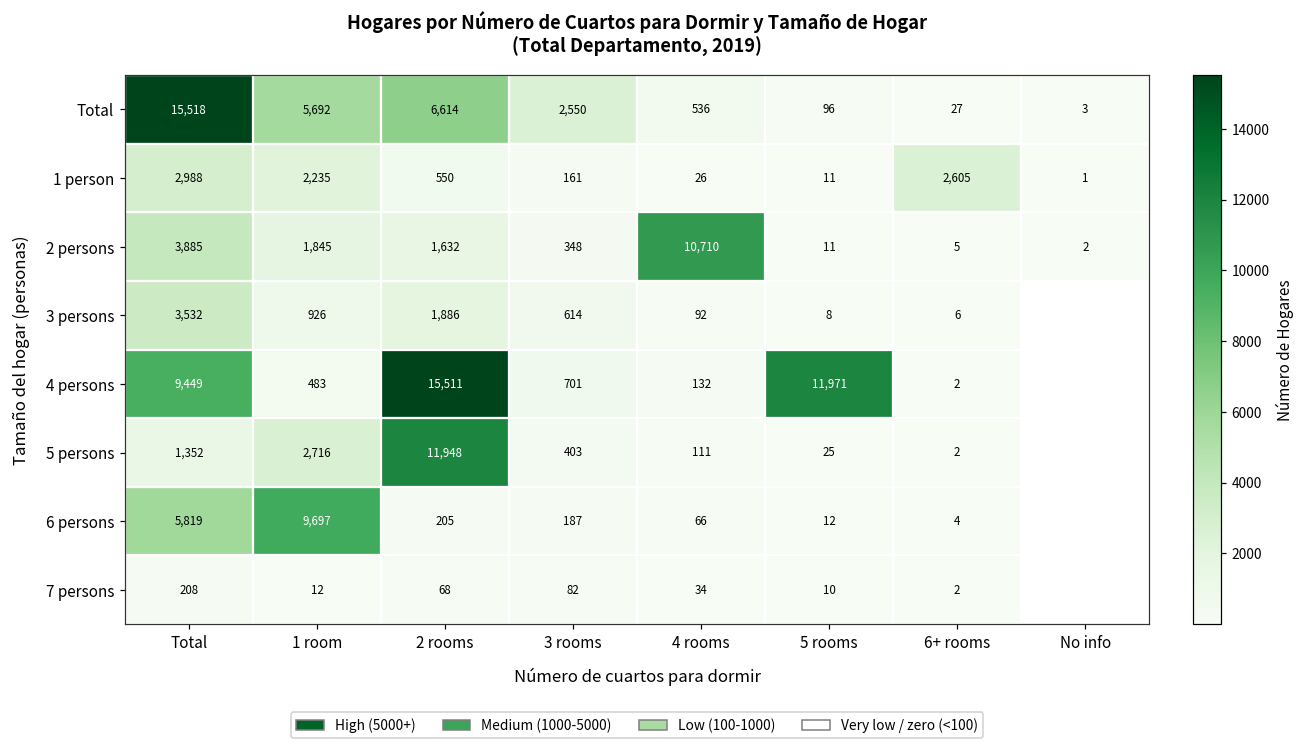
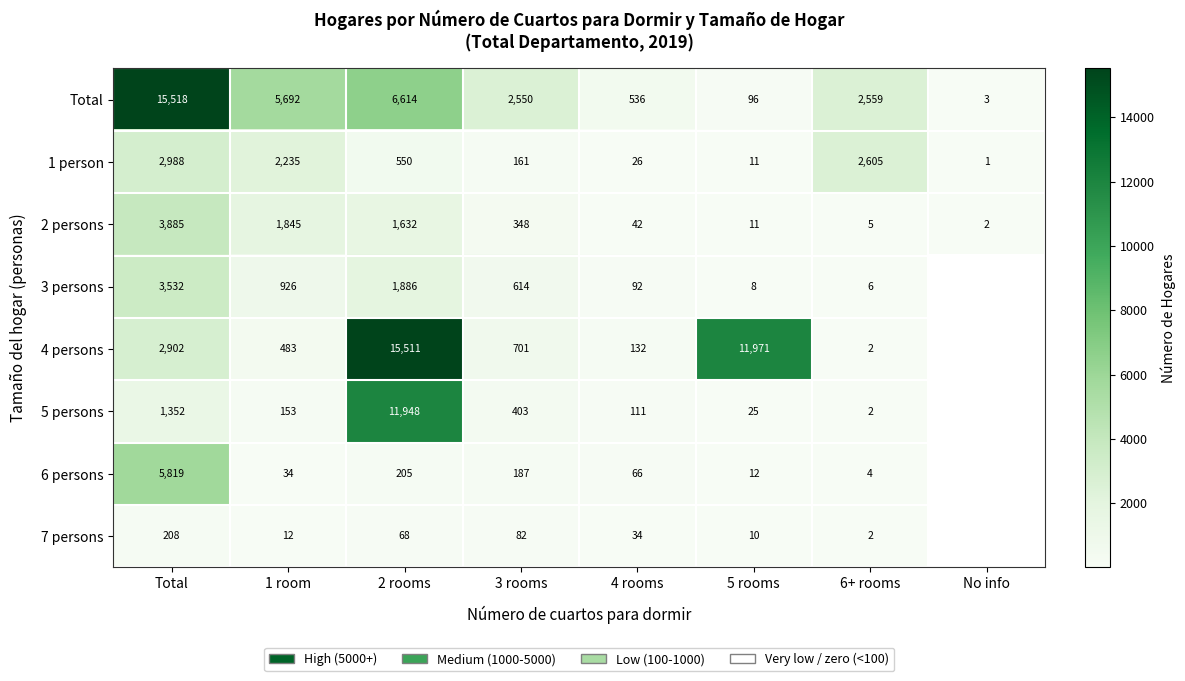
Total, 6+ rooms: 27 -> 2,559
2 persons, 4 rooms: 10,710 -> 42
4 persons, Total: 9,449 -> 2,902
5 persons, 1 room: 2,716 -> 153
6 persons, 1 room: 9,697 -> 34
